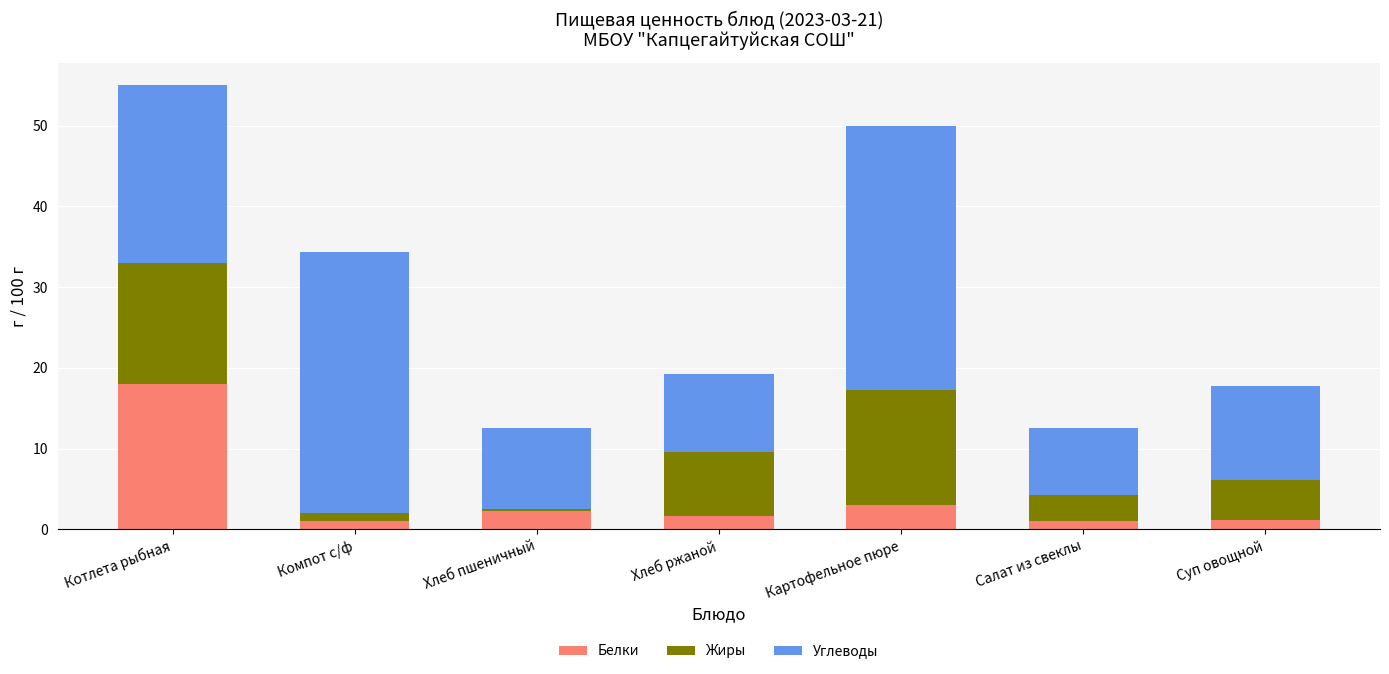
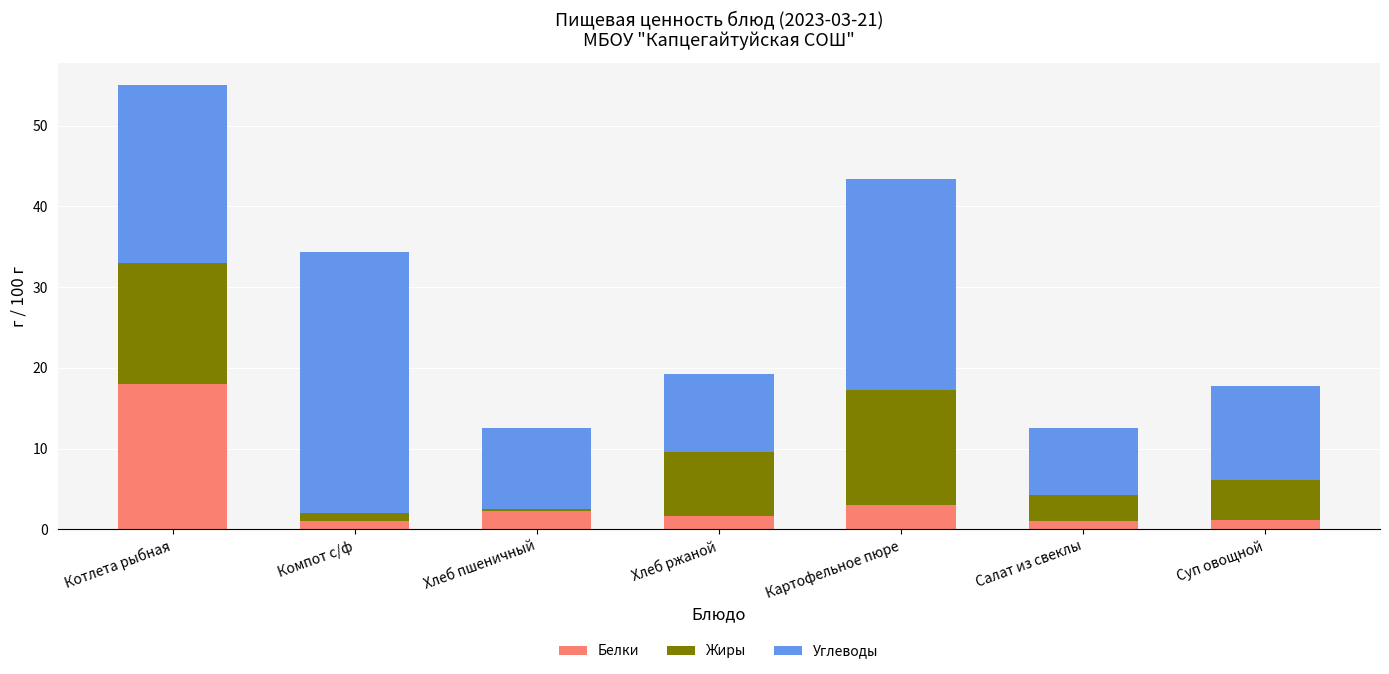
Углеводы, Картофельное пюре: 33 -> 26
